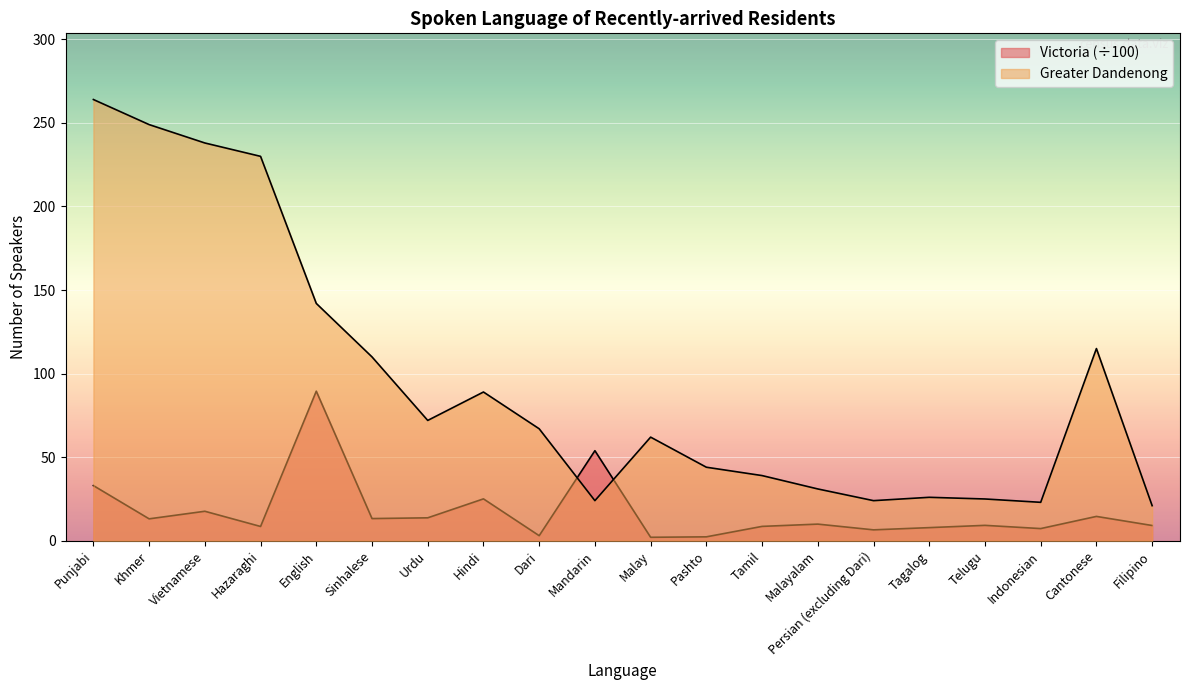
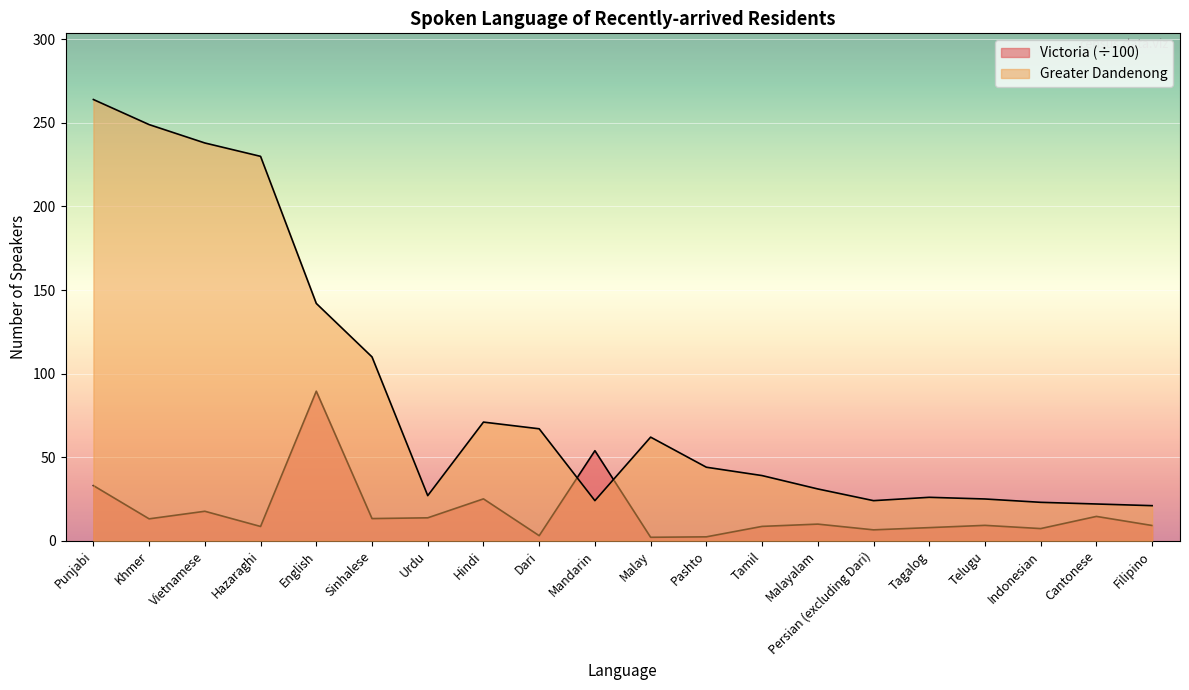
Greater Dandenong, Urdu: 72 -> 27
Greater Dandenong, Hindi: 89 -> 71
Greater Dandenong, Cantonese: 115 -> 22
